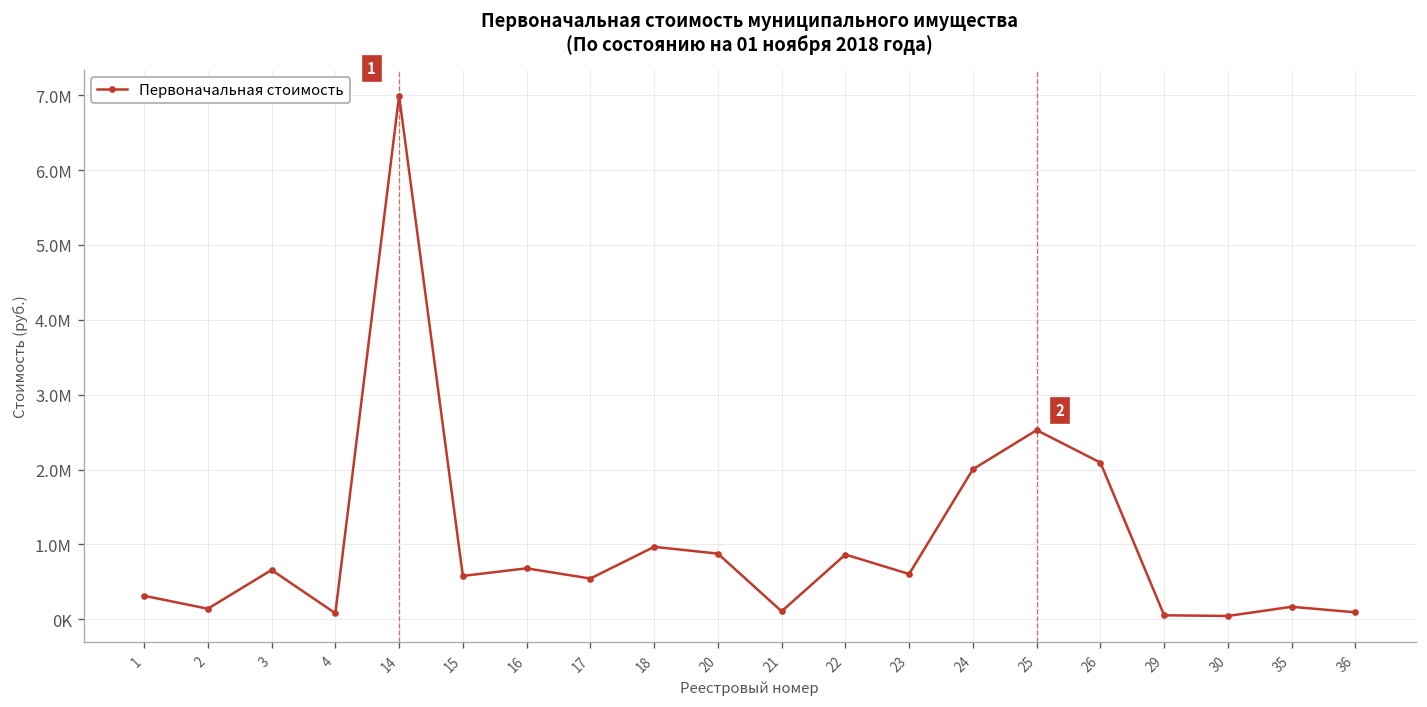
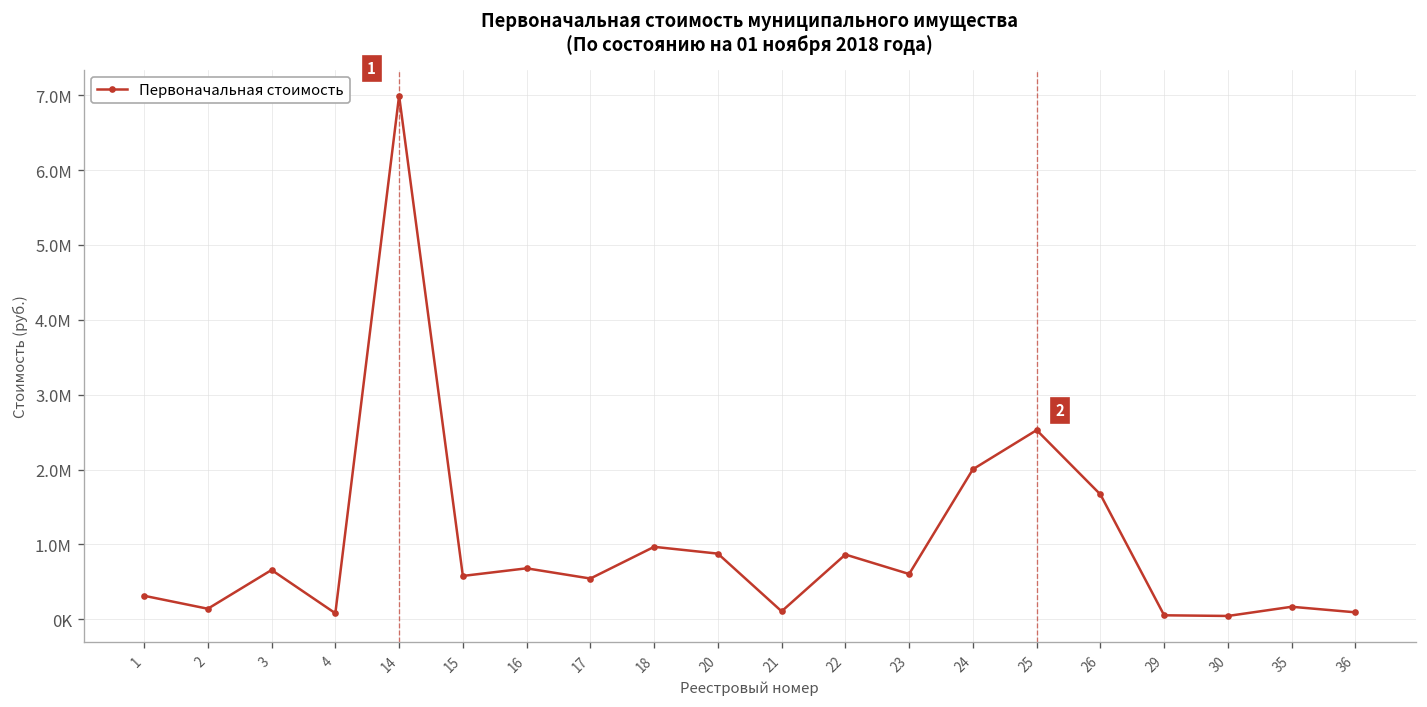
26: 2100000 -> 1700000
